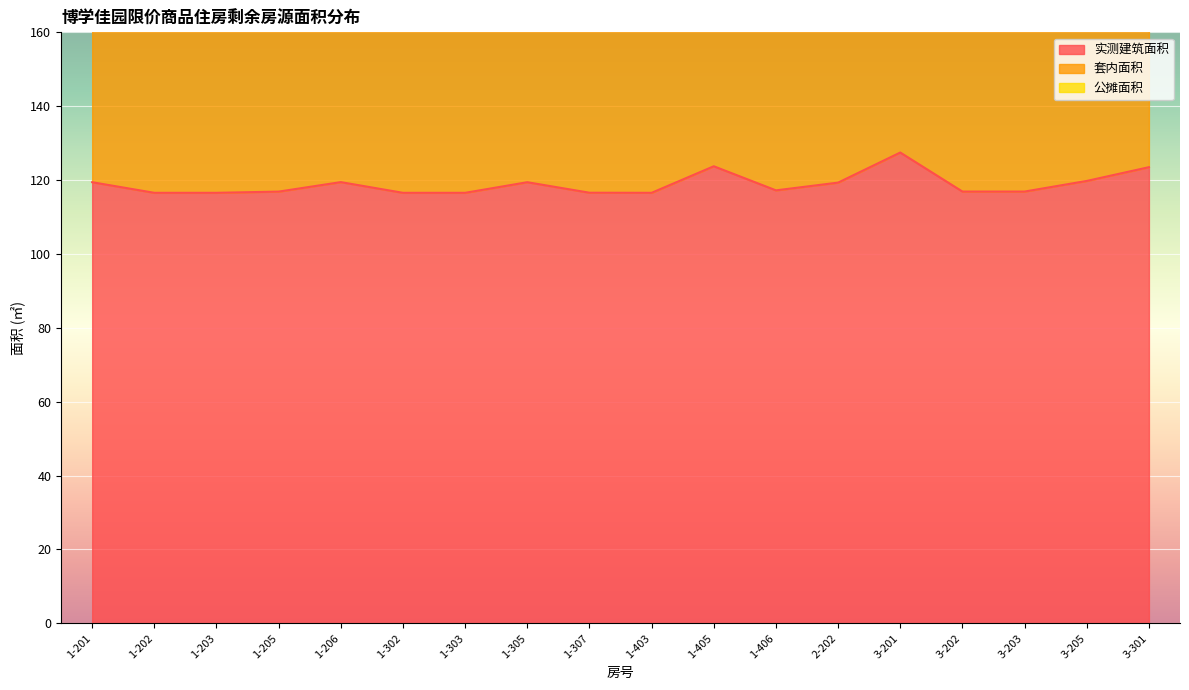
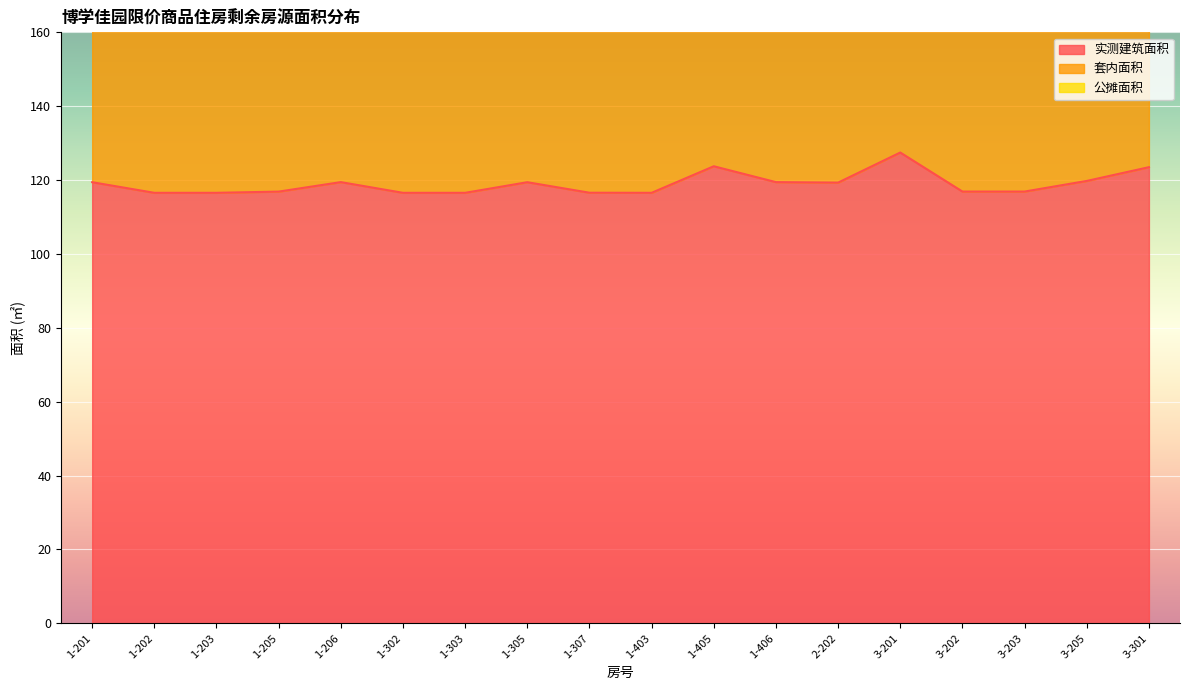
实测建筑面积, 1-406: 117 -> 119
